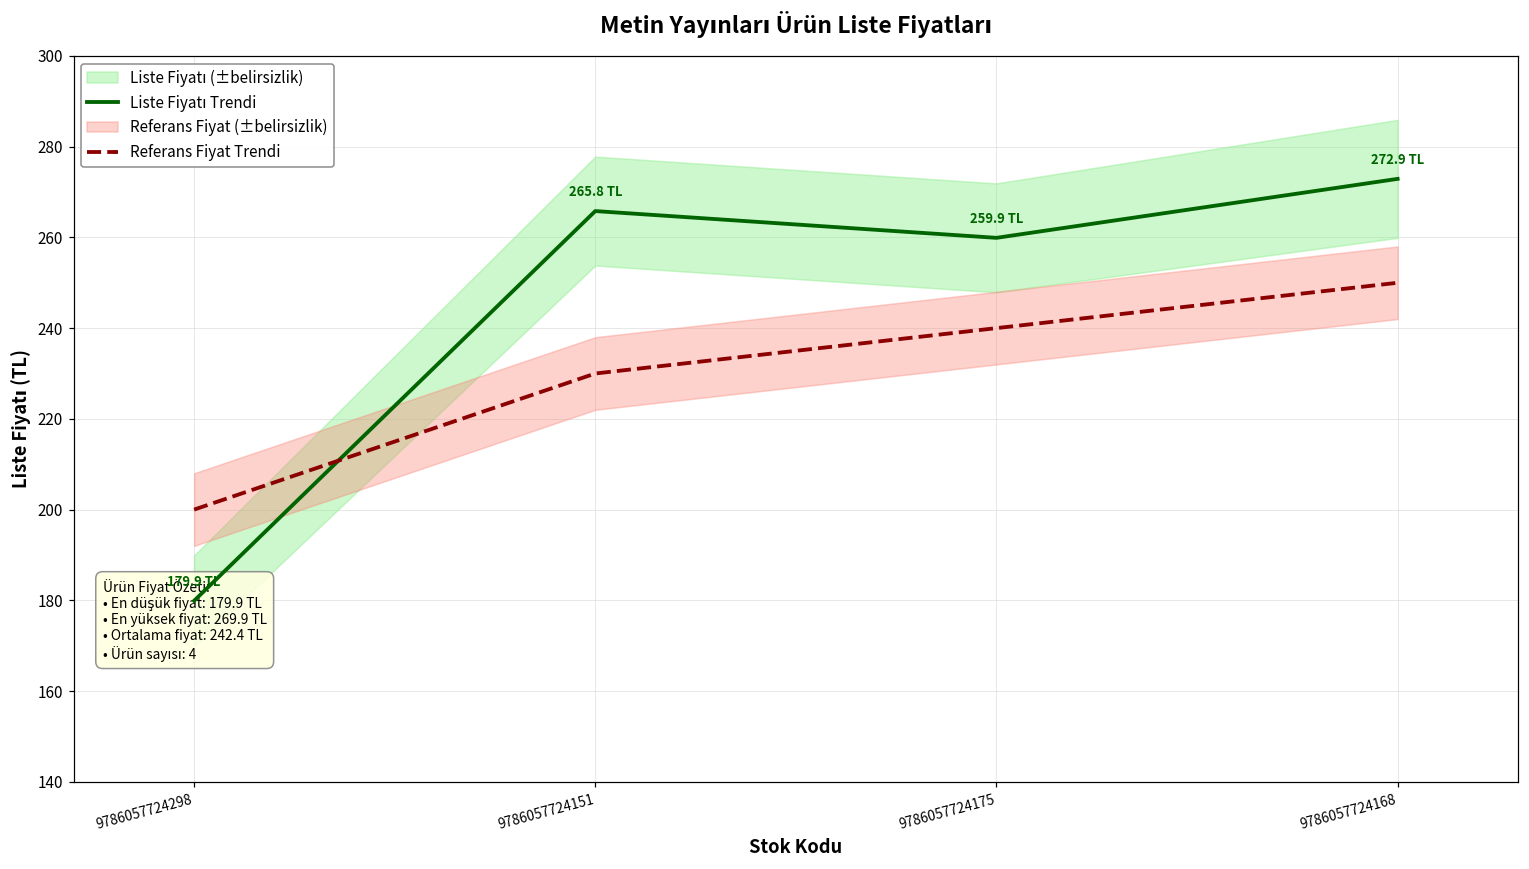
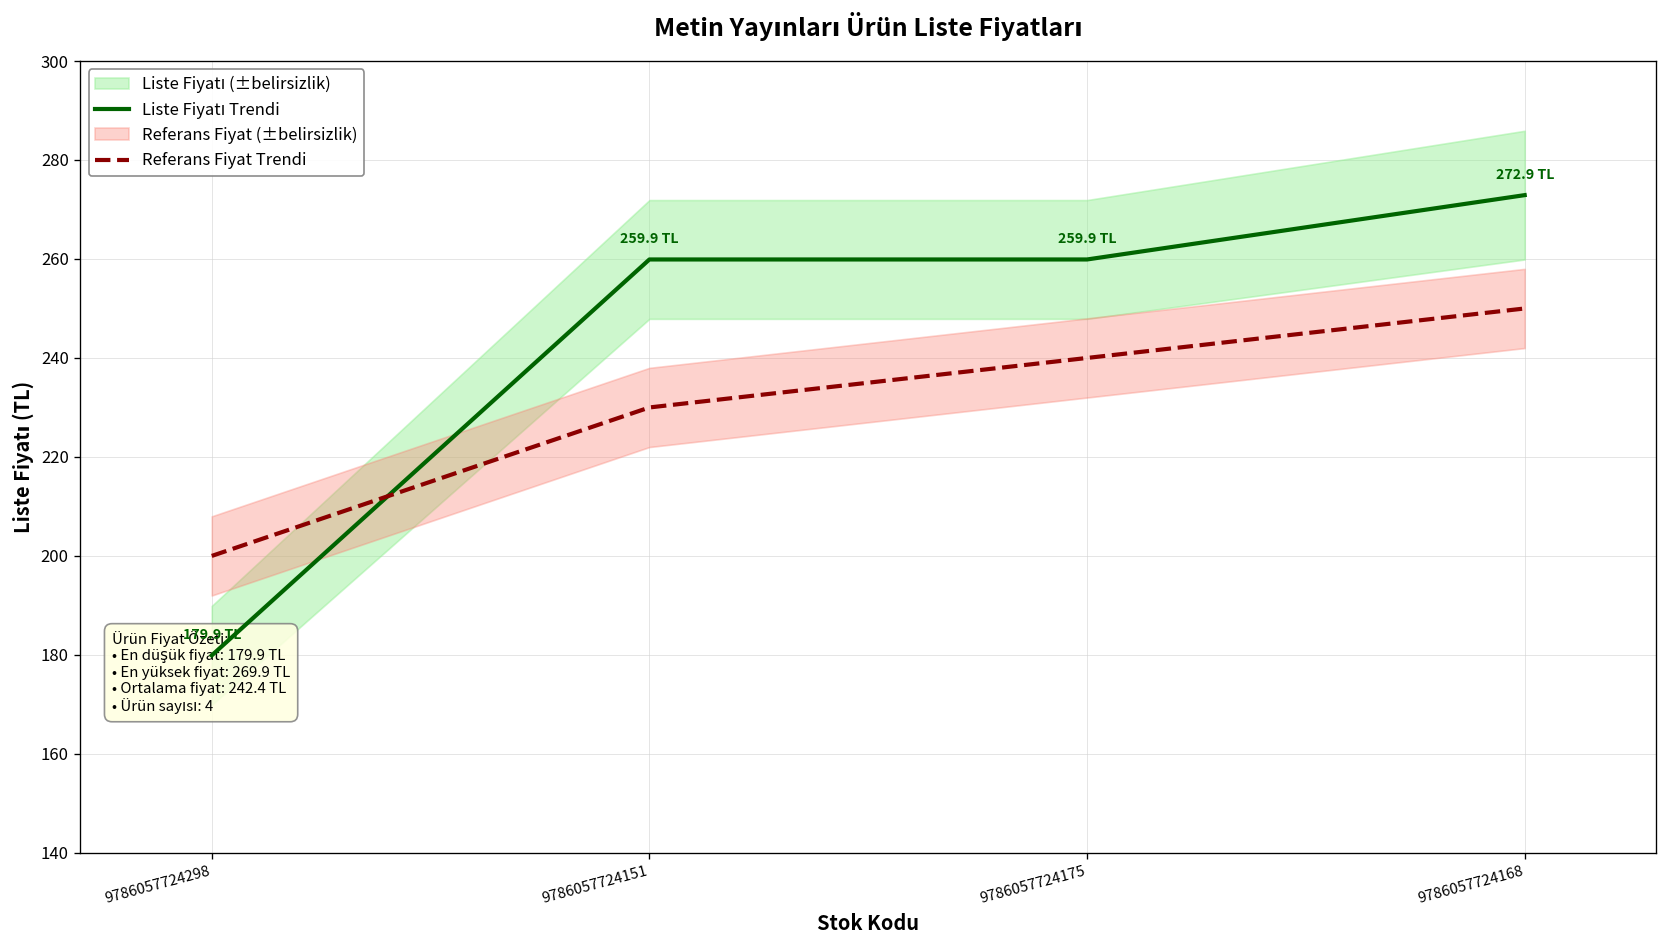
Liste Fiyatı Trendi, 9786057724151: 265.8 -> 259.9
